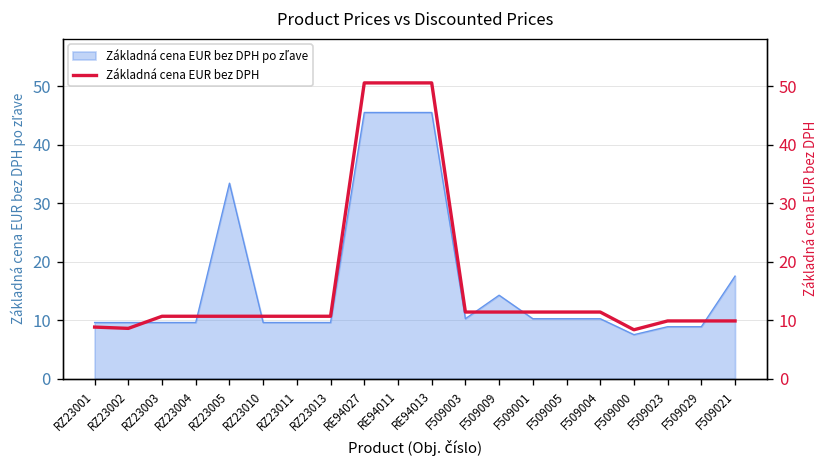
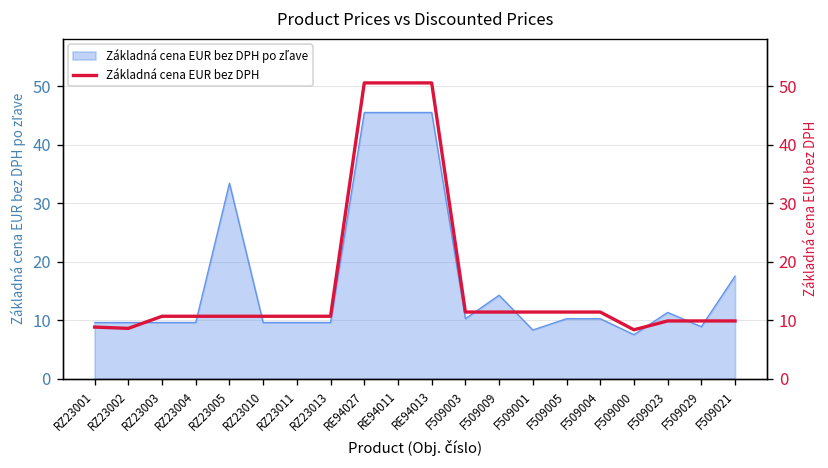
Základná cena EUR bez DPH po zľave, F509001: 10 -> 8
Základná cena EUR bez DPH po zľave, F509023: 9 -> 11
